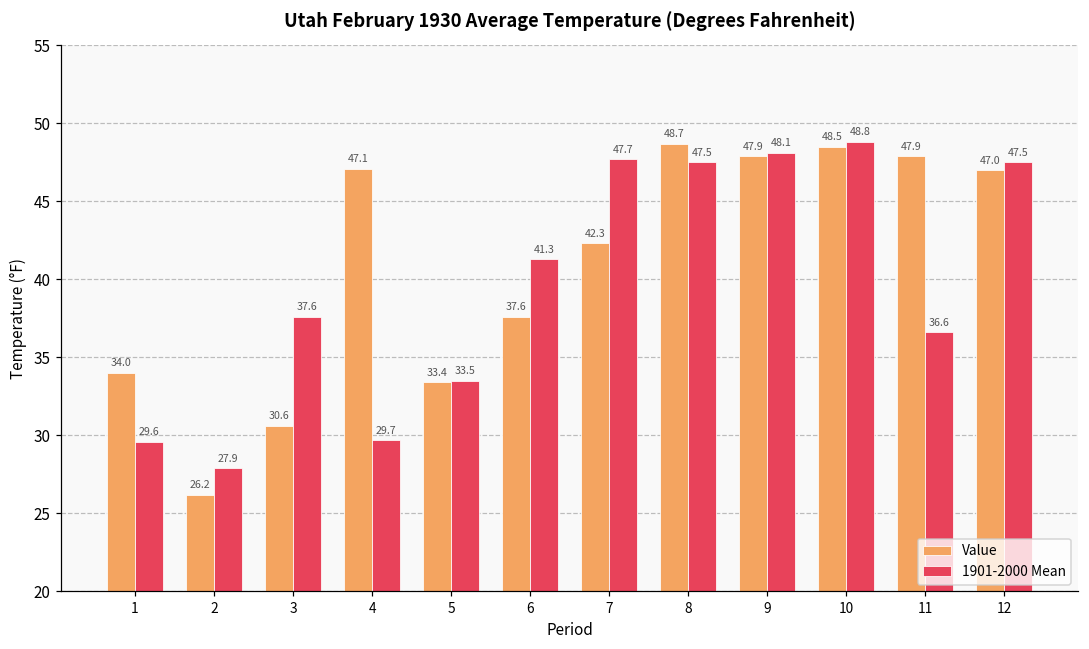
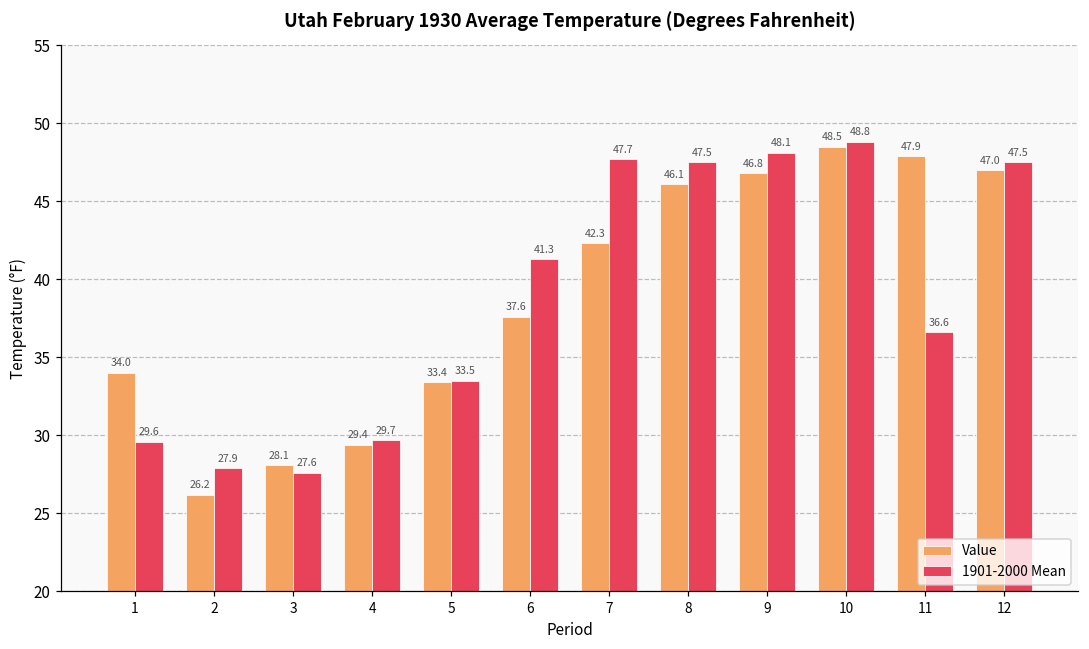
Value, 3: 30.6 -> 28.1
1901-2000 Mean, 3: 37.6 -> 27.6
Value, 4: 47.1 -> 29.4
Value, 8: 48.7 -> 46.1
Value, 9: 47.9 -> 46.8
